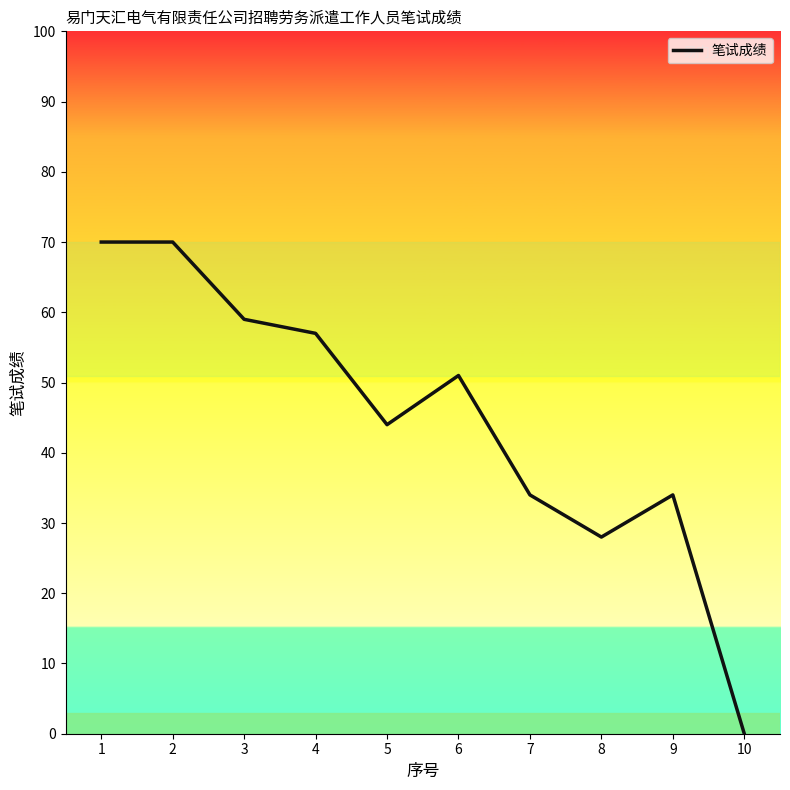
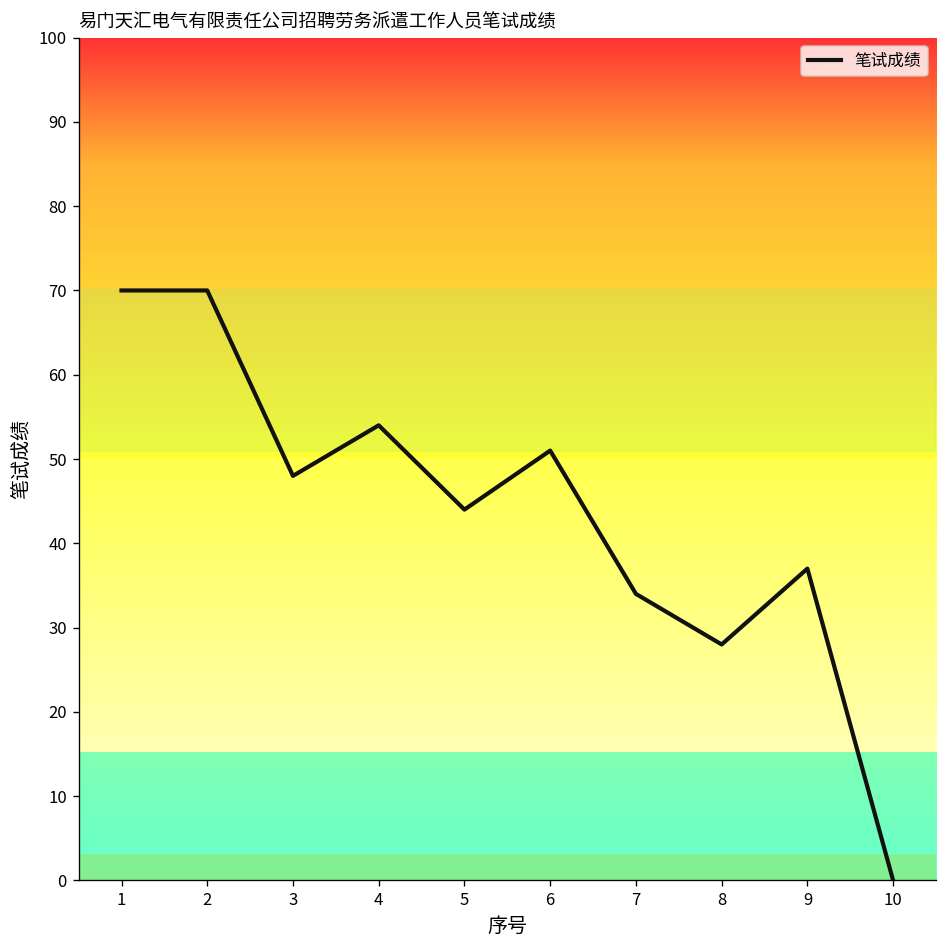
3: 59 -> 48
4: 57 -> 54
9: 34 -> 37
